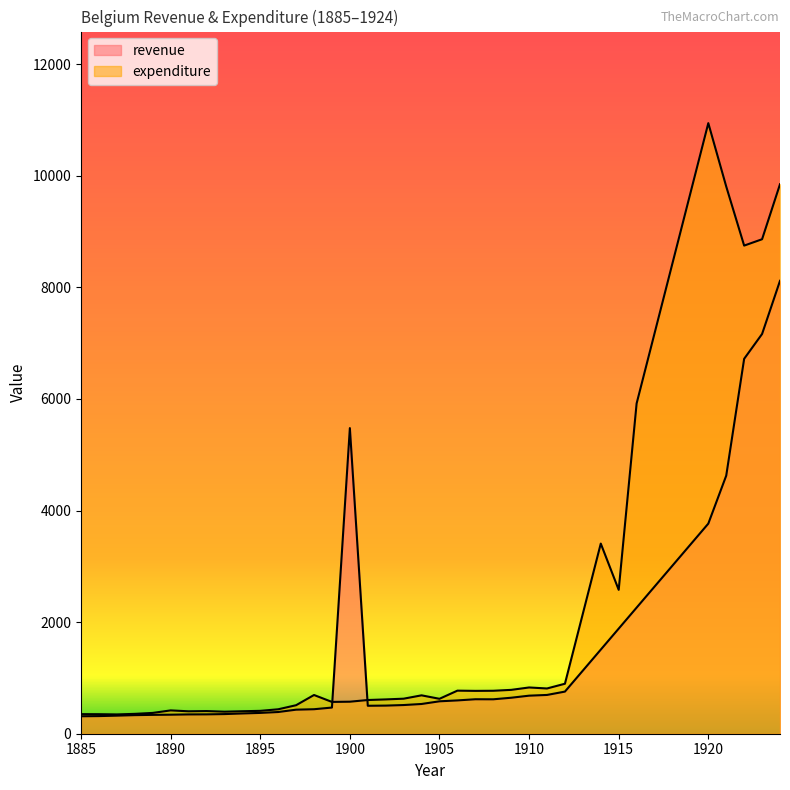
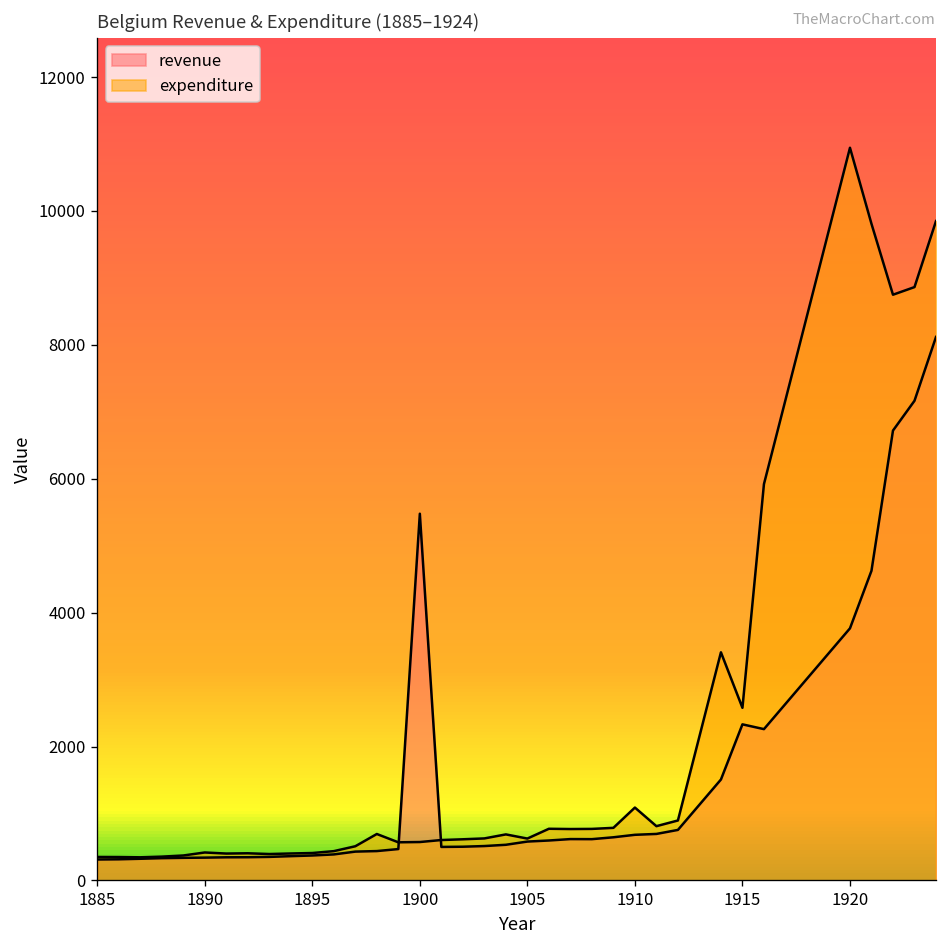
expenditure, 1910: 800 -> 1100
revenue, 1915: 1900 -> 2300
